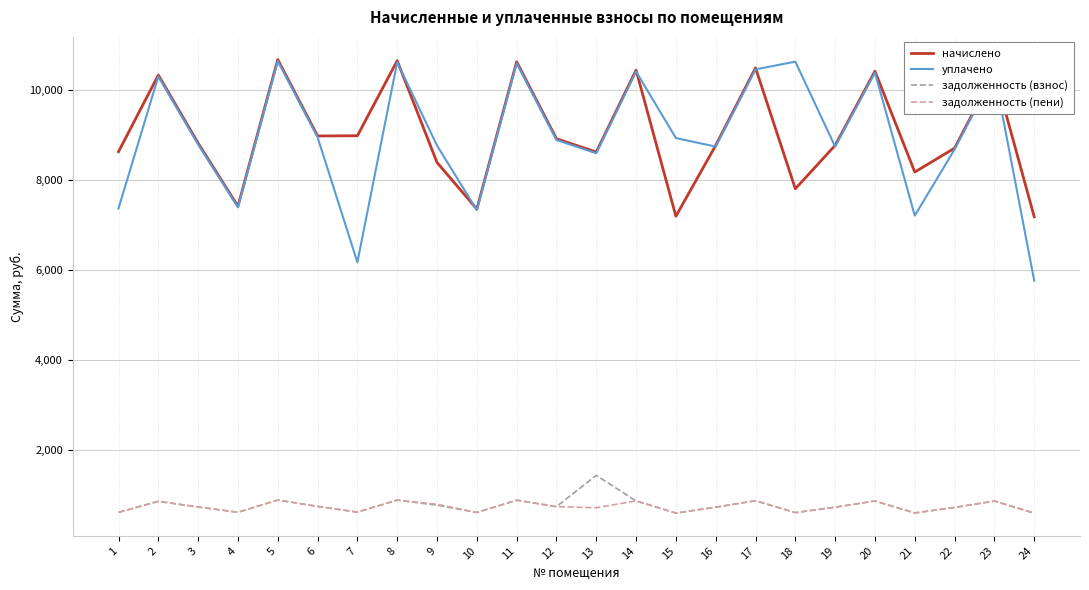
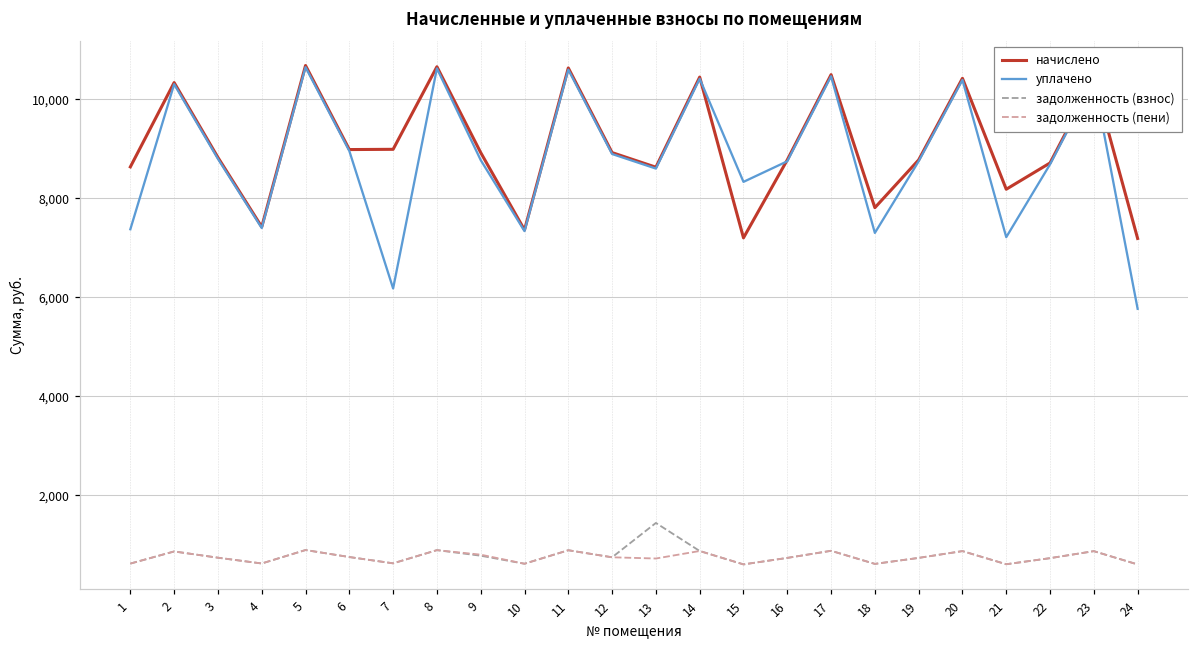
начислено, 9: 8,400 -> 8,900
уплачено, 15: 8,900 -> 8,300
уплачено, 18: 10,600 -> 7,300
